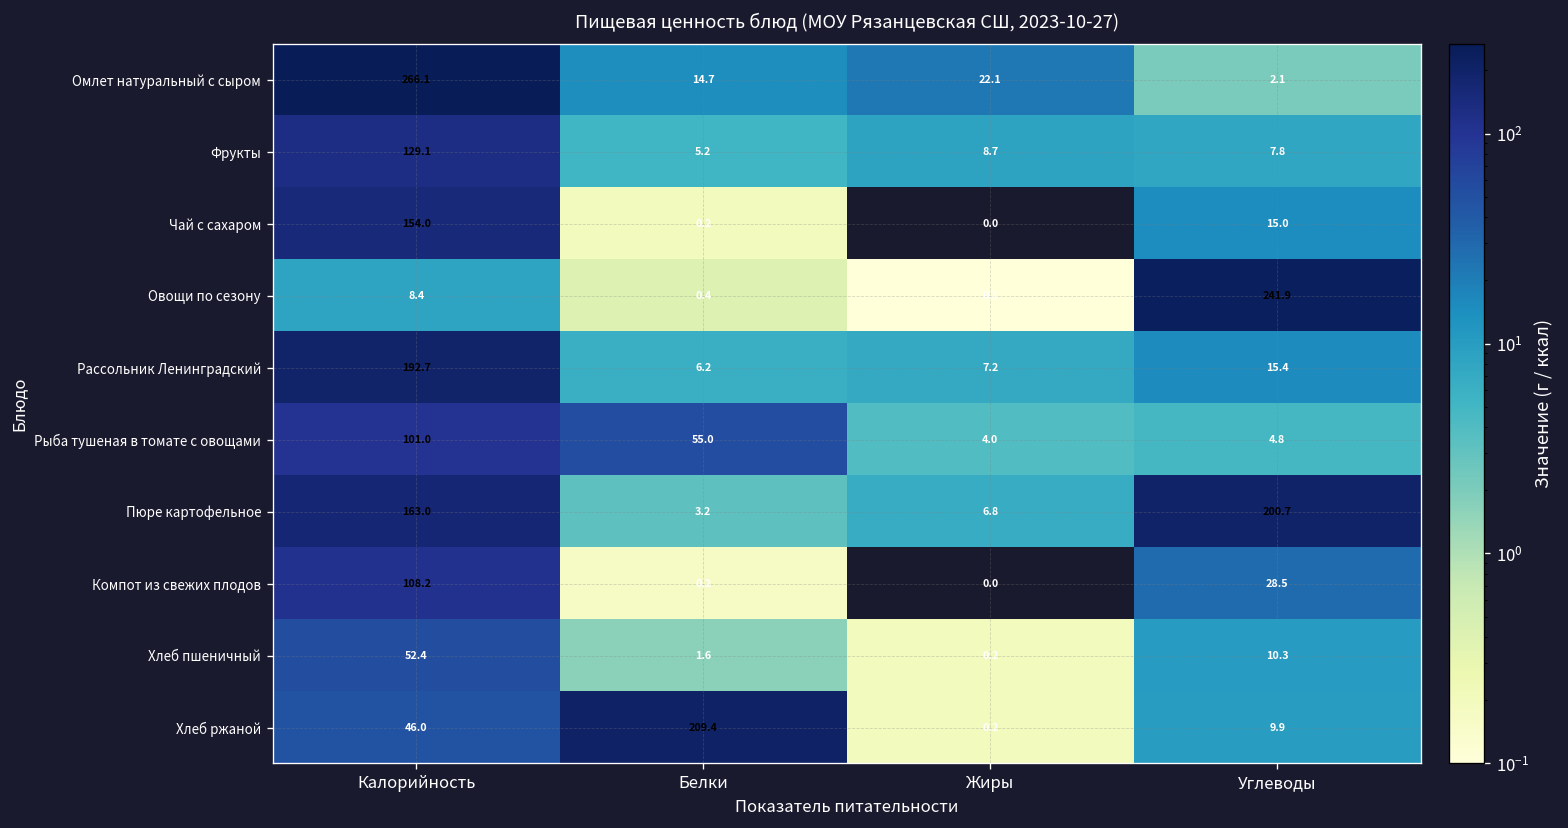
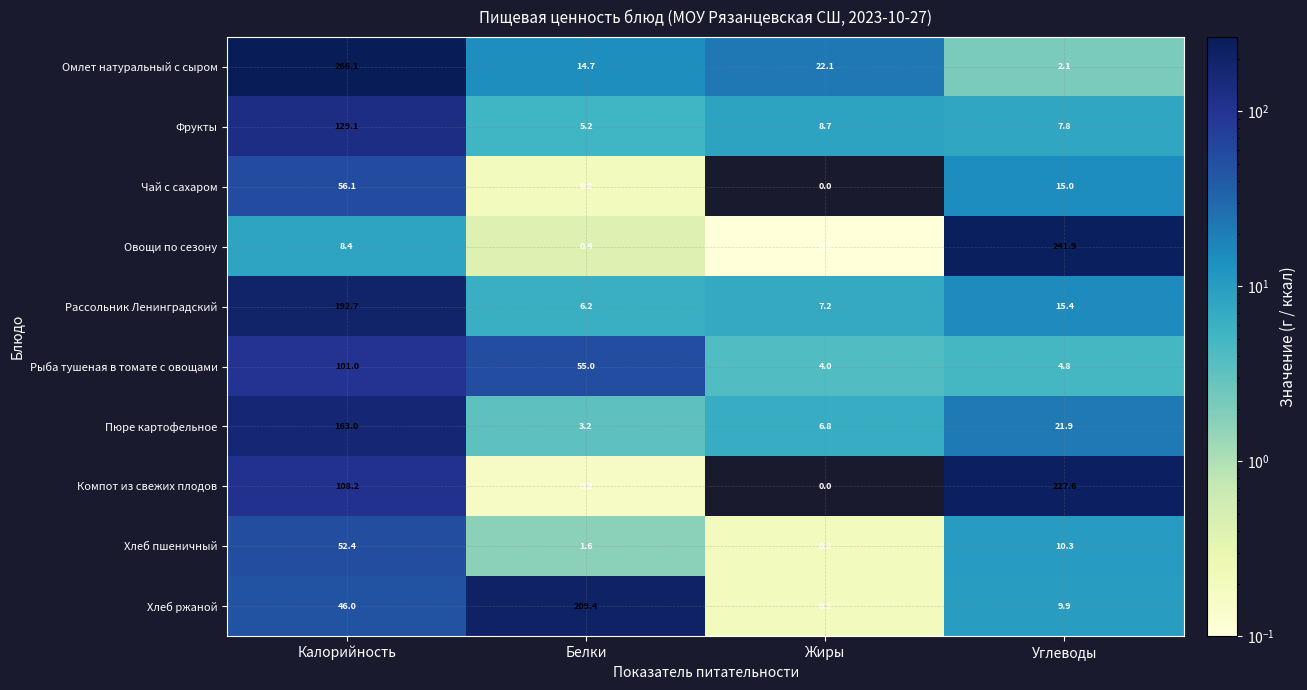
Чай с сахаром, Калорийность: 154.0 -> 56.1
Пюре картофельное, Углеводы: 200.7 -> 21.9
Компот из свежих плодов, Углеводы: 28.5 -> 227.6
